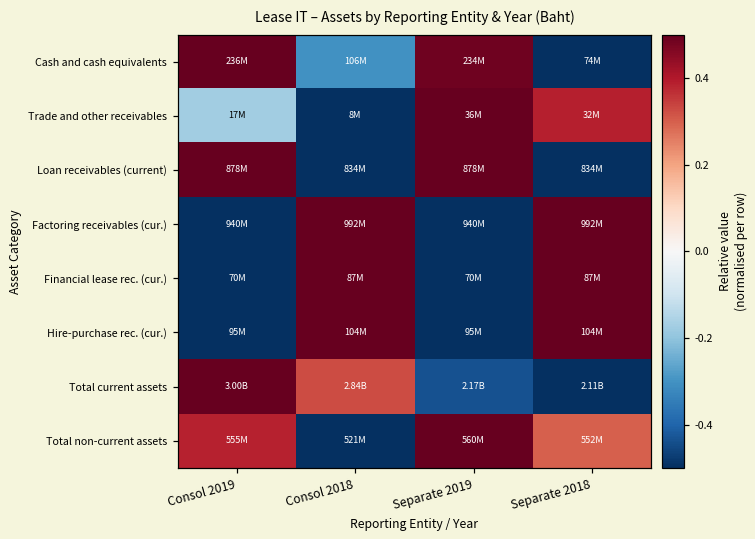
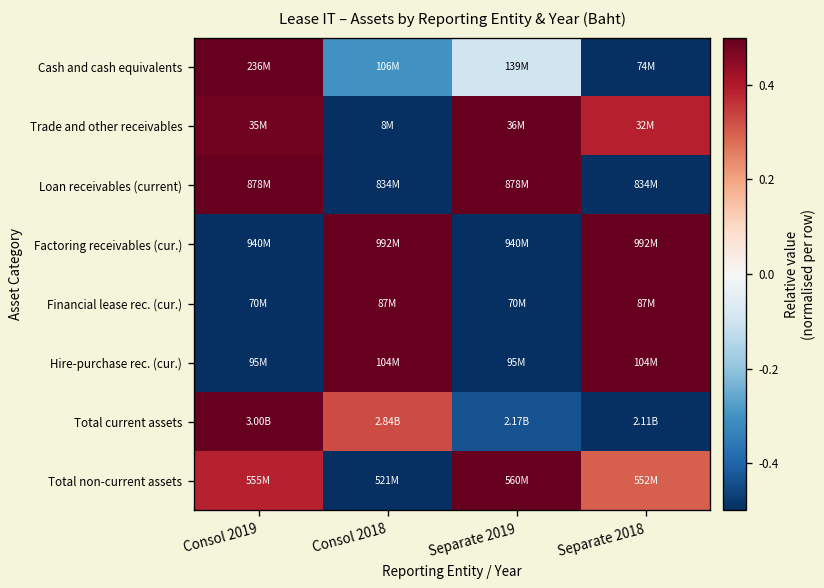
Cash and cash equivalents, Separate 2019: 234M -> 139M
Trade and other receivables, Consol 2019: 17M -> 35M
